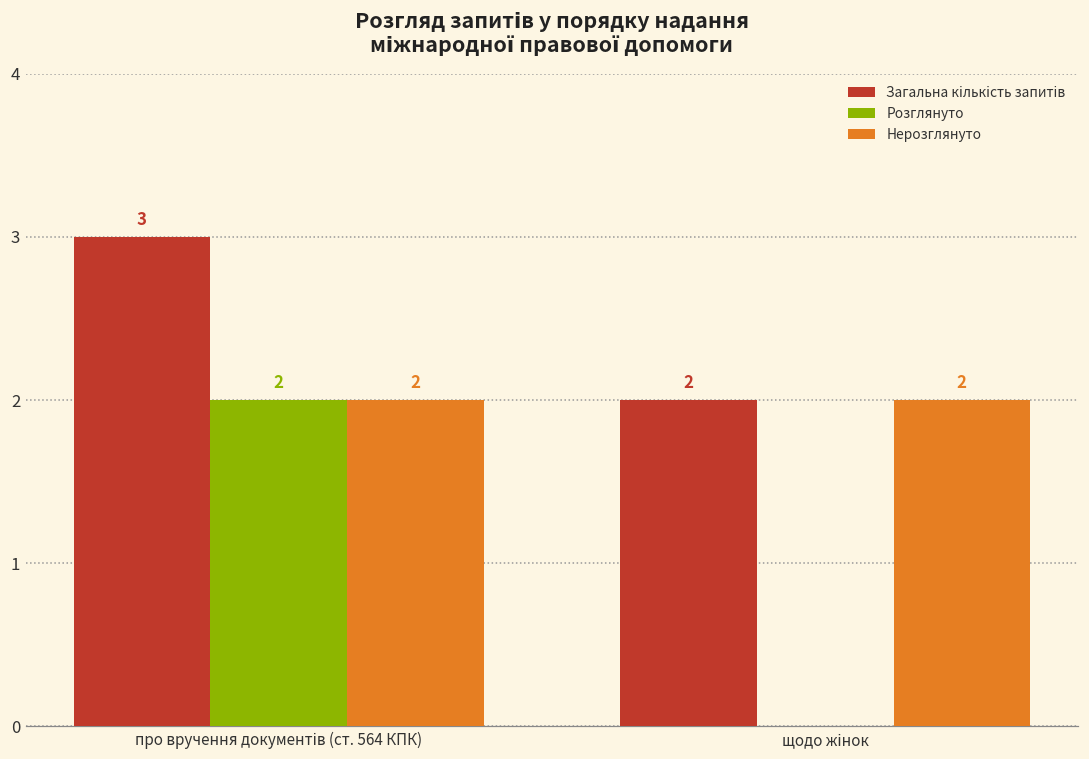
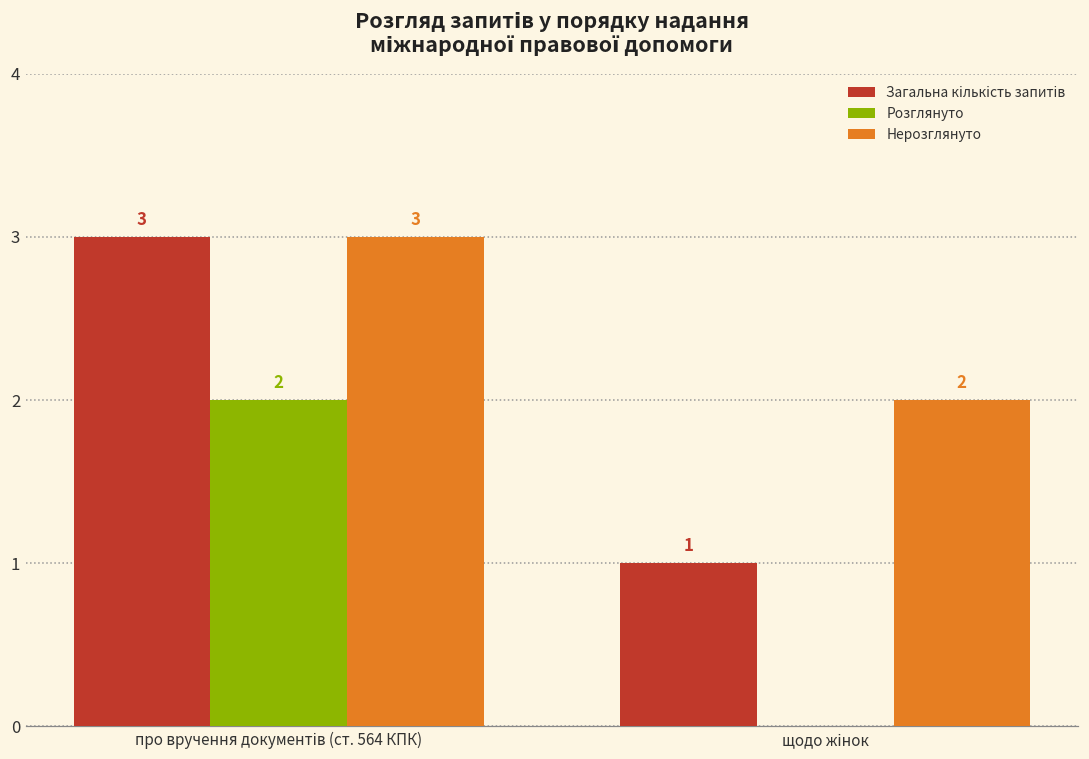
Нерозглянуто, про вручення документів (ст. 564 КПК): 2 -> 3
Загальна кількість запитів, щодо жінок: 2 -> 1
